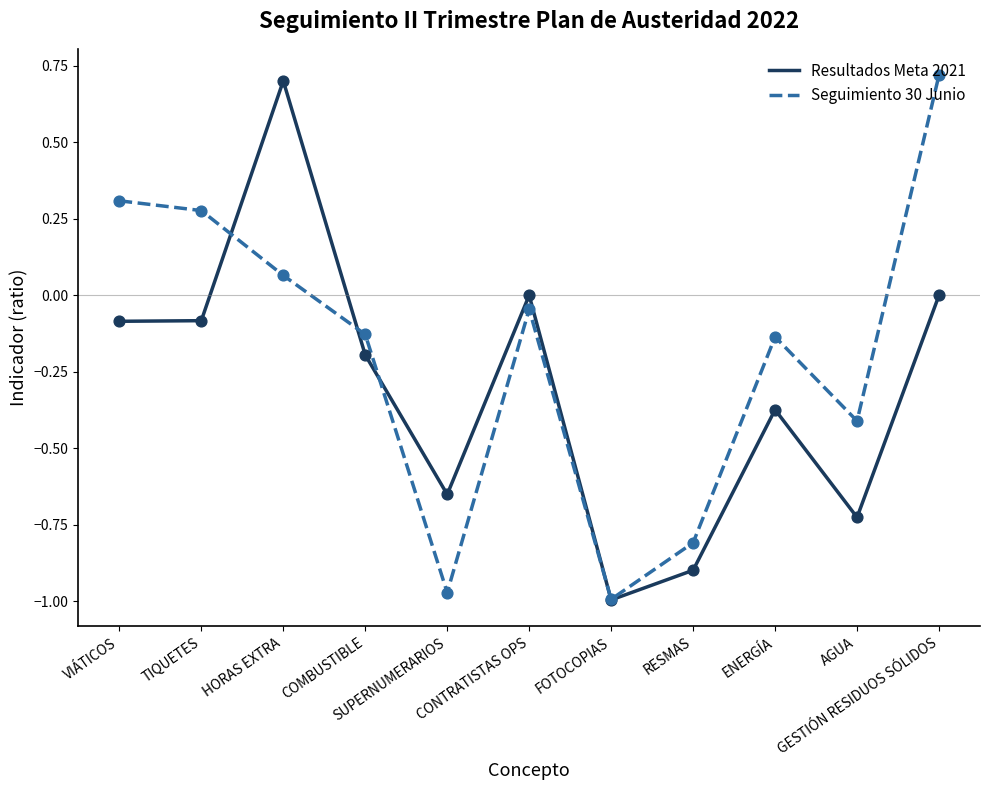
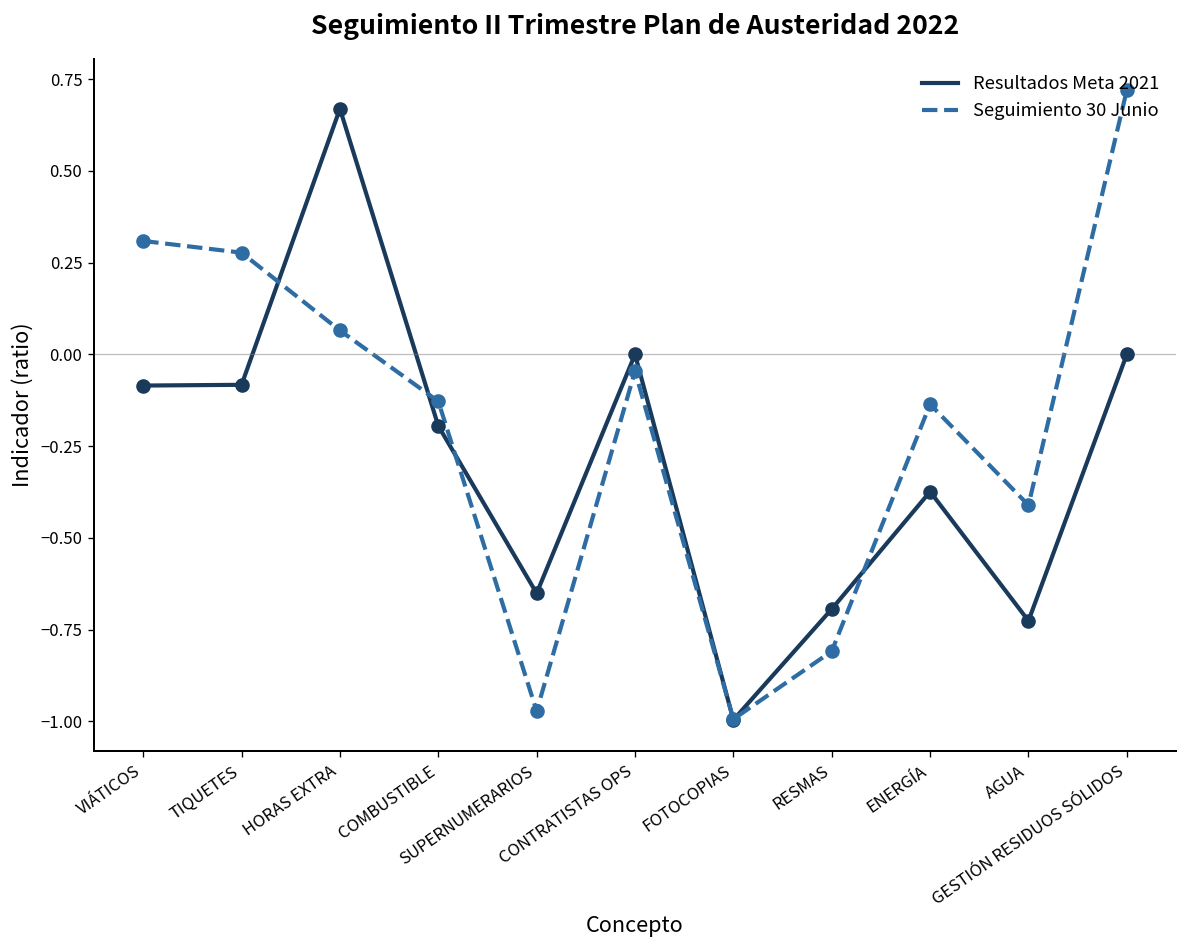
Resultados Meta 2021, HORAS EXTRA: 0.70 -> 0.67
Resultados Meta 2021, RESMAS: -0.90 -> -0.69
